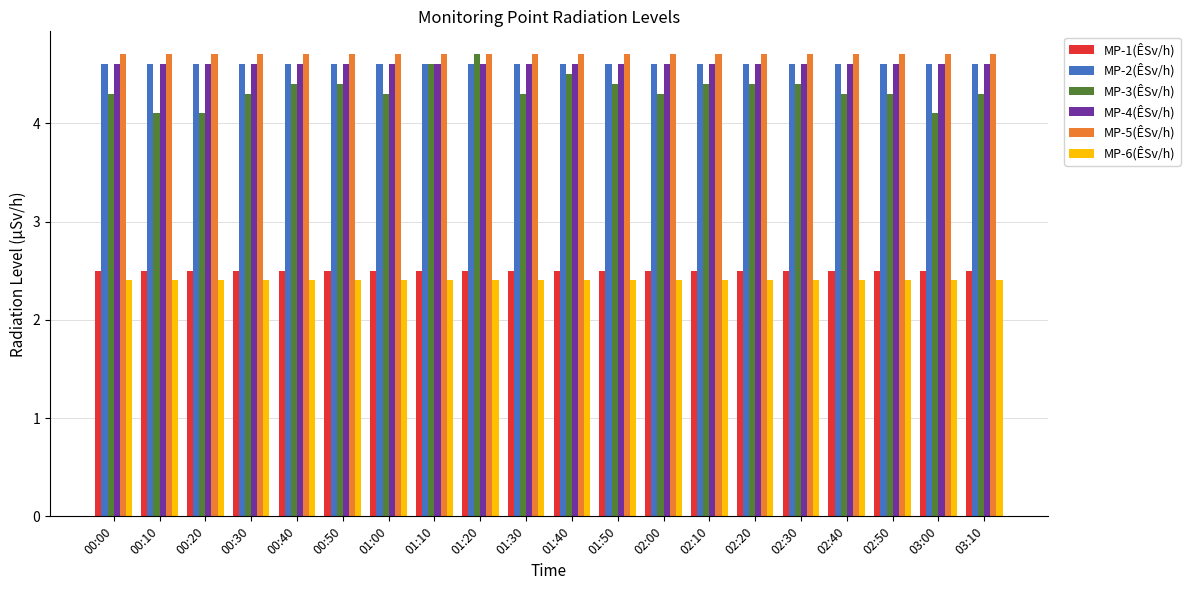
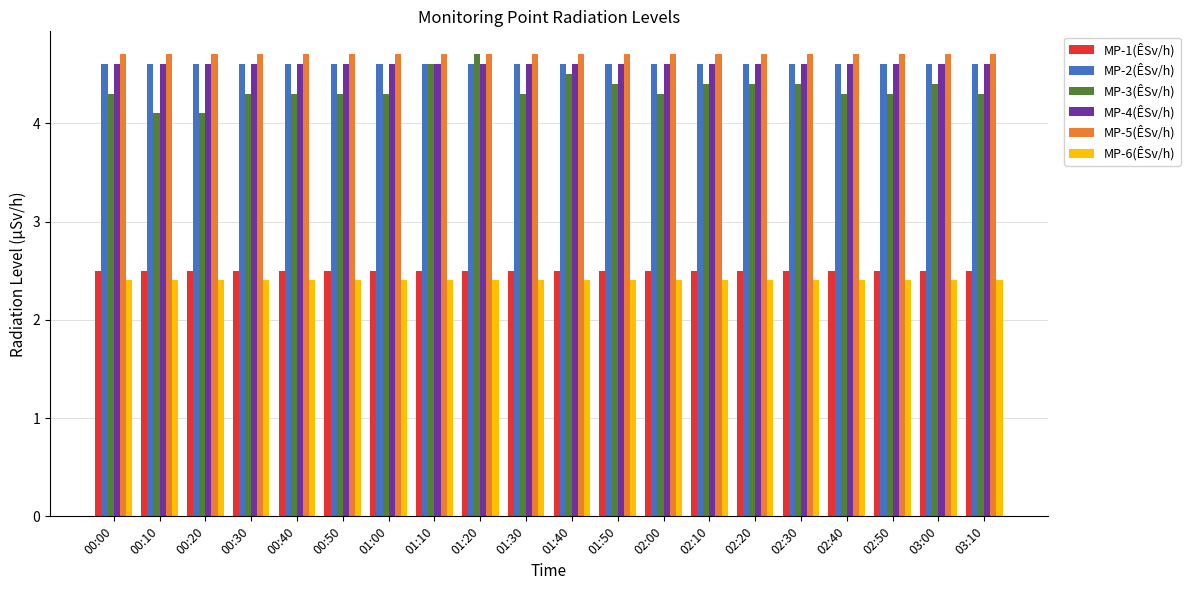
MP-3(ÊSv/h), 00:40: 4.4 -> 4.3
MP-3(ÊSv/h), 00:50: 4.4 -> 4.3
MP-3(ÊSv/h), 03:00: 4.1 -> 4.4
